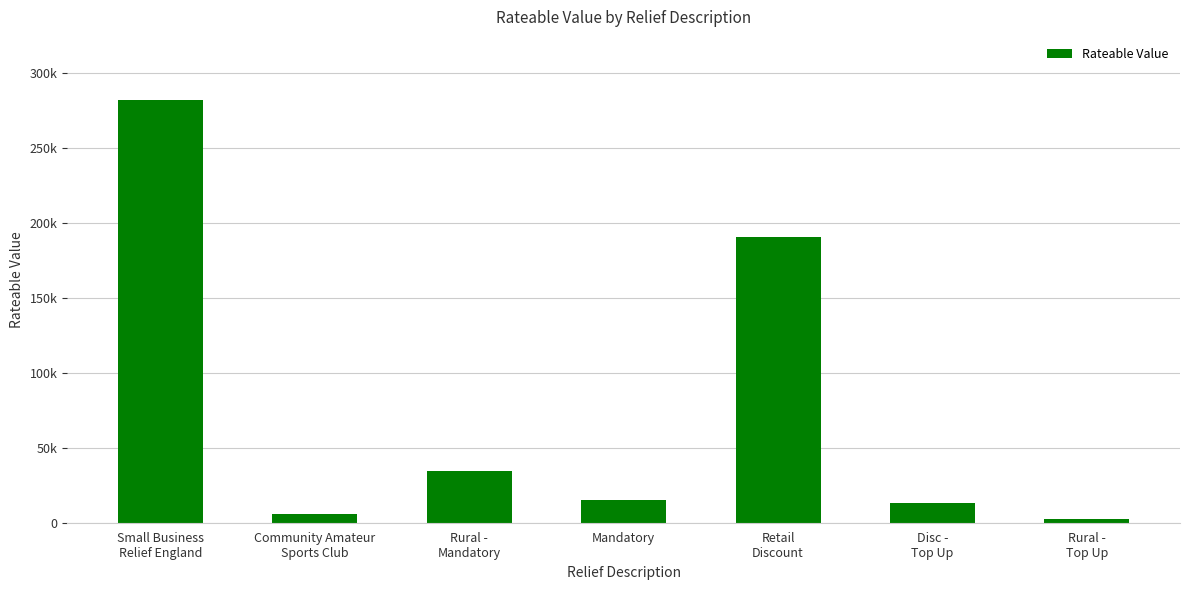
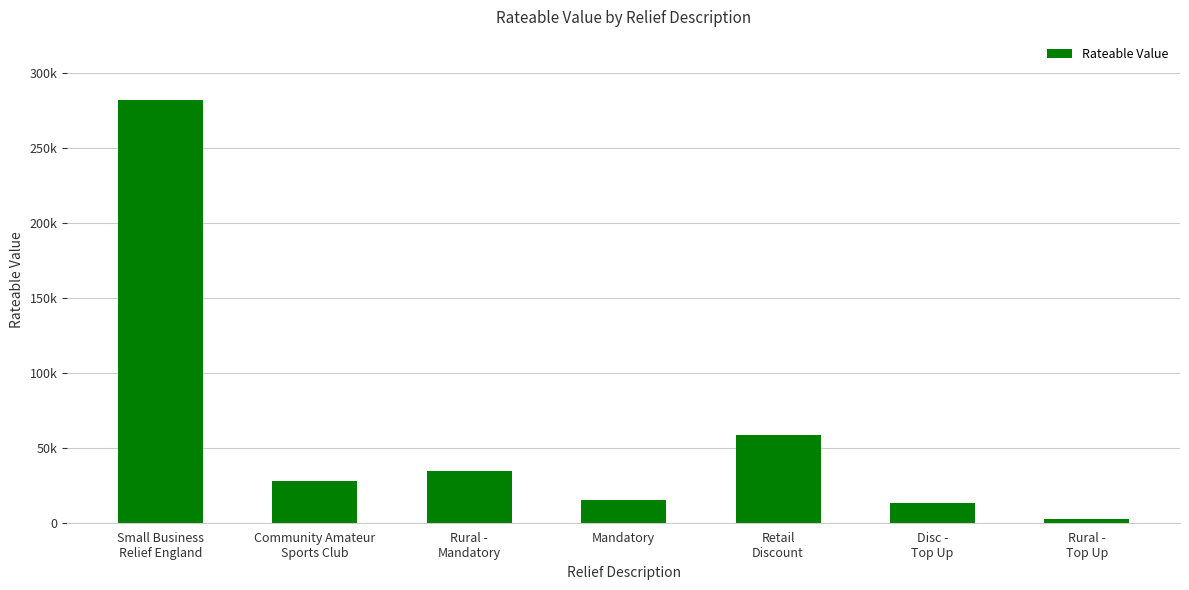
Community Amateur Sports Club: 6000 -> 28000
Retail Discount: 190000 -> 59000
